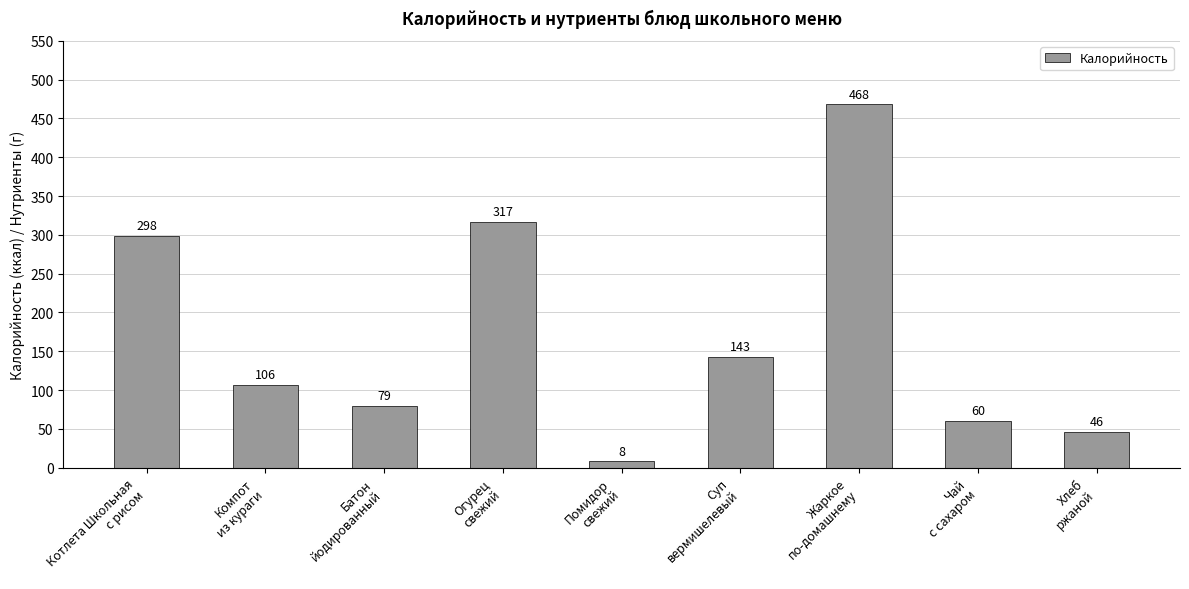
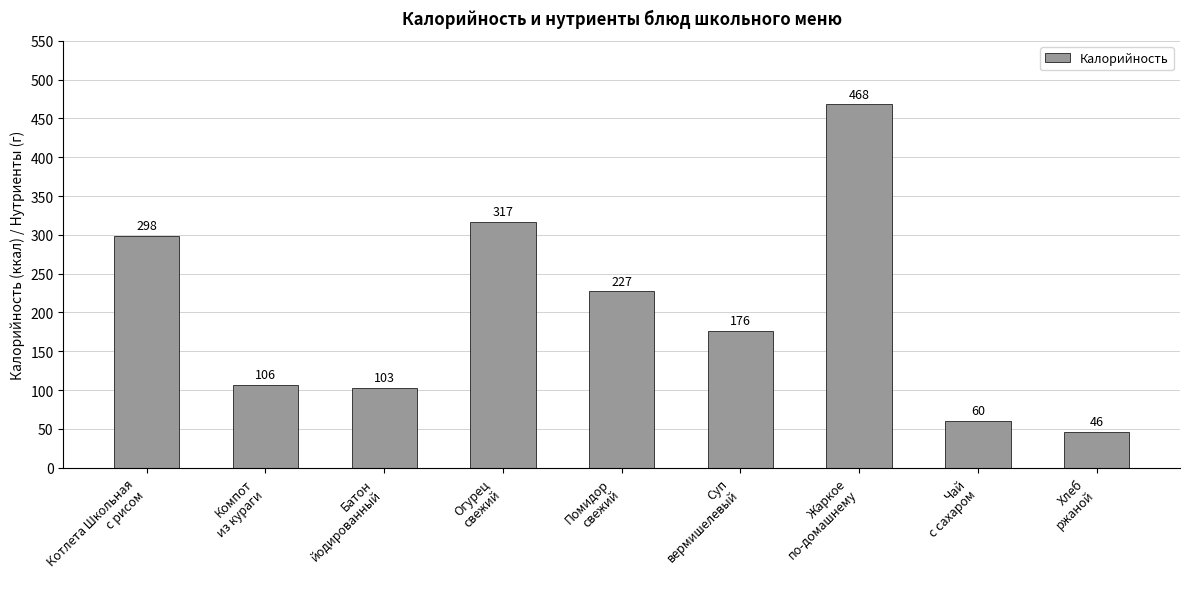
Батон йодированный: 79 -> 103
Помидор свежий: 8 -> 227
Суп вермишелевый: 143 -> 176
